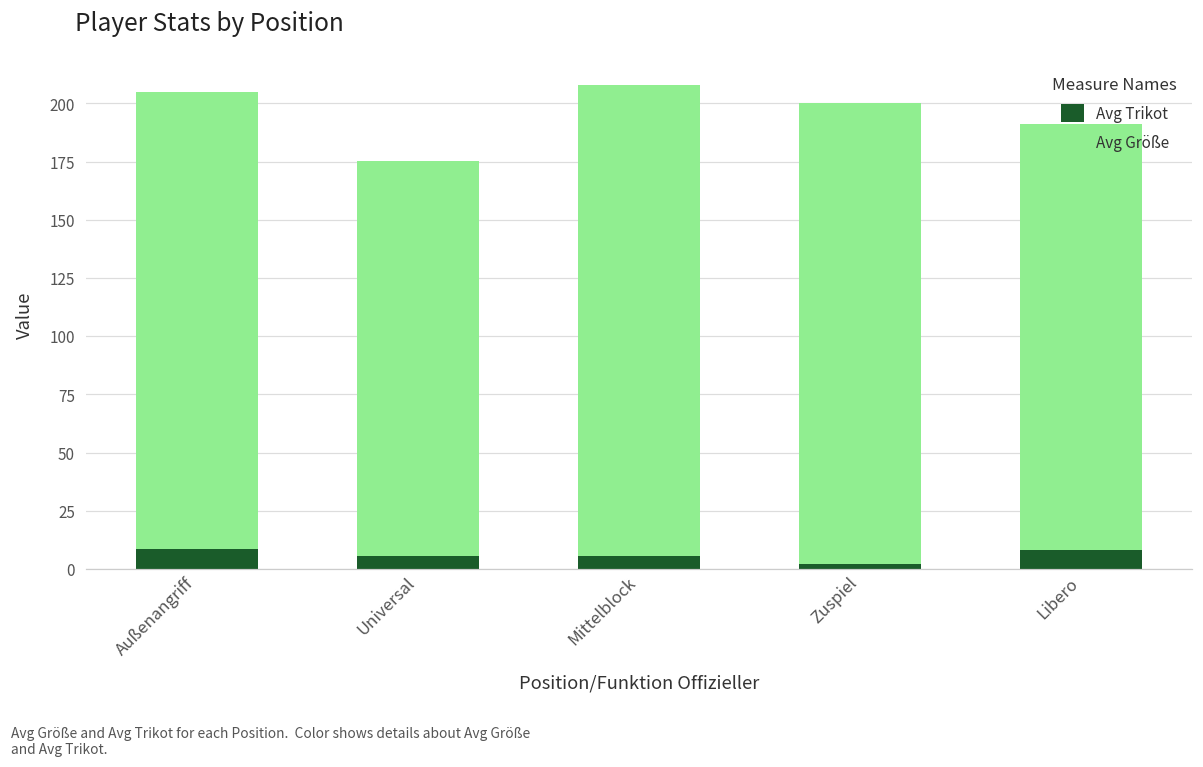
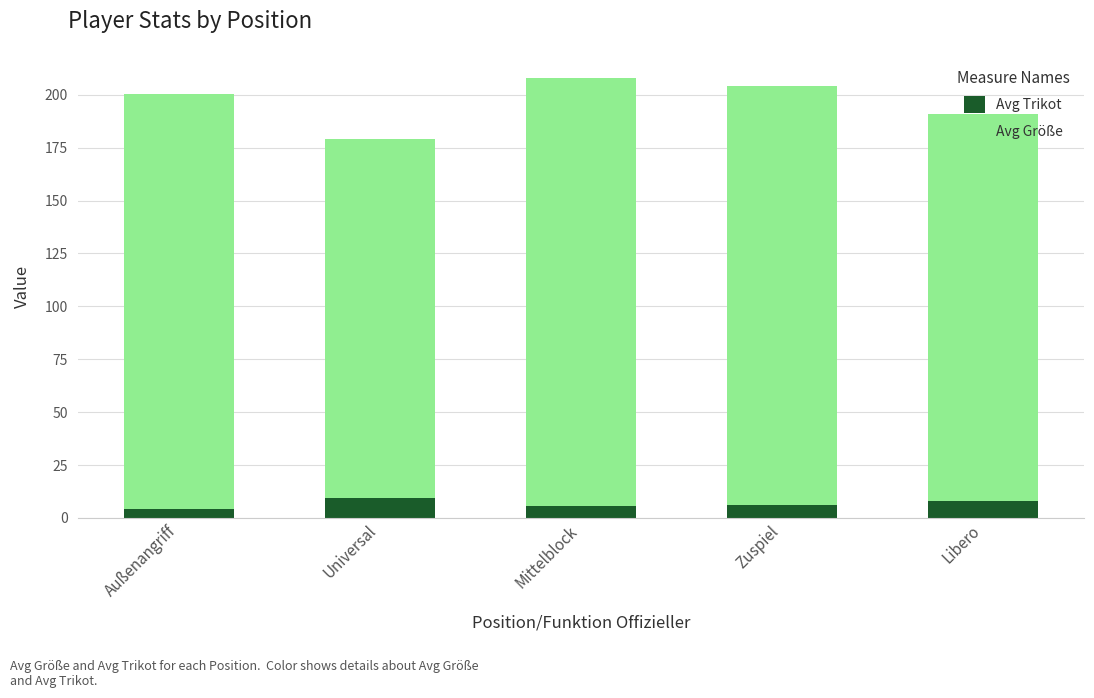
Avg Trikot, Außenangriff: 9 -> 4
Avg Trikot, Universal: 5 -> 9
Avg Trikot, Zuspiel: 2 -> 6
